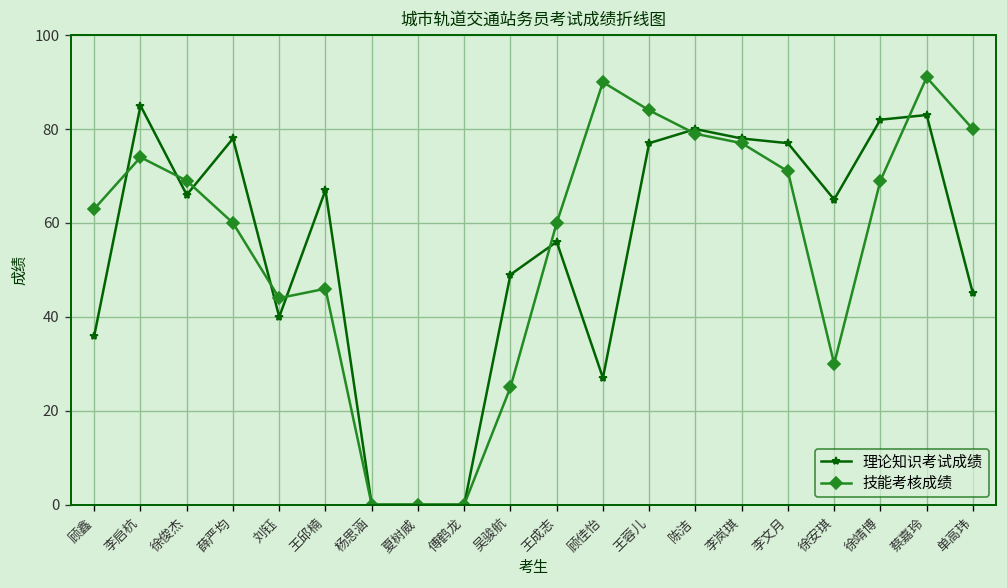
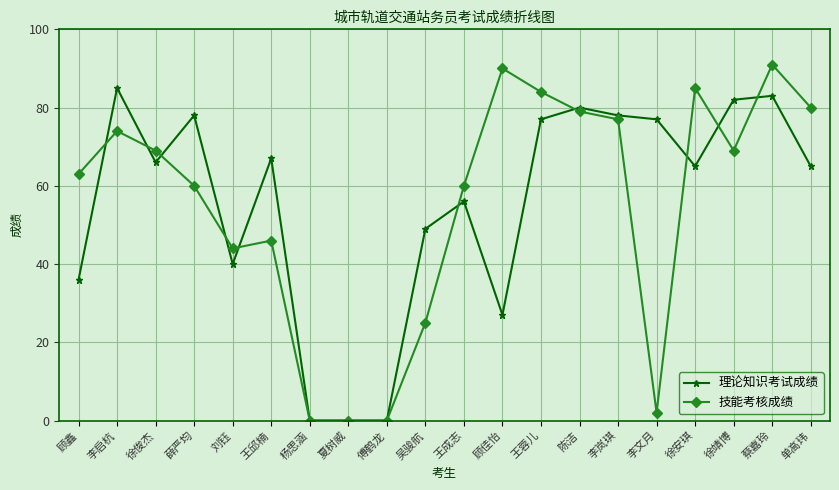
技能考核成绩, 李文月: 71 -> 2
技能考核成绩, 徐安琪: 30 -> 85
理论知识考试成绩, 单高玮: 45 -> 65
